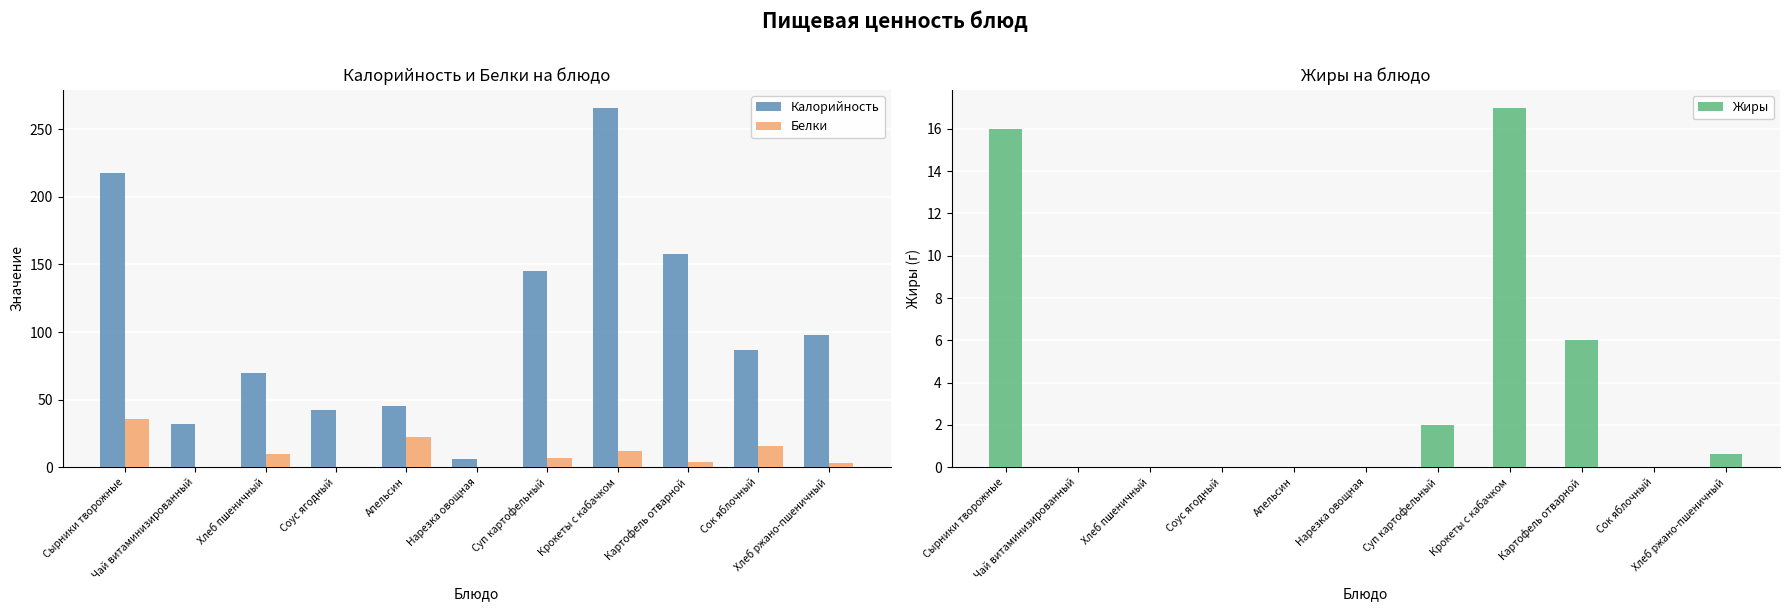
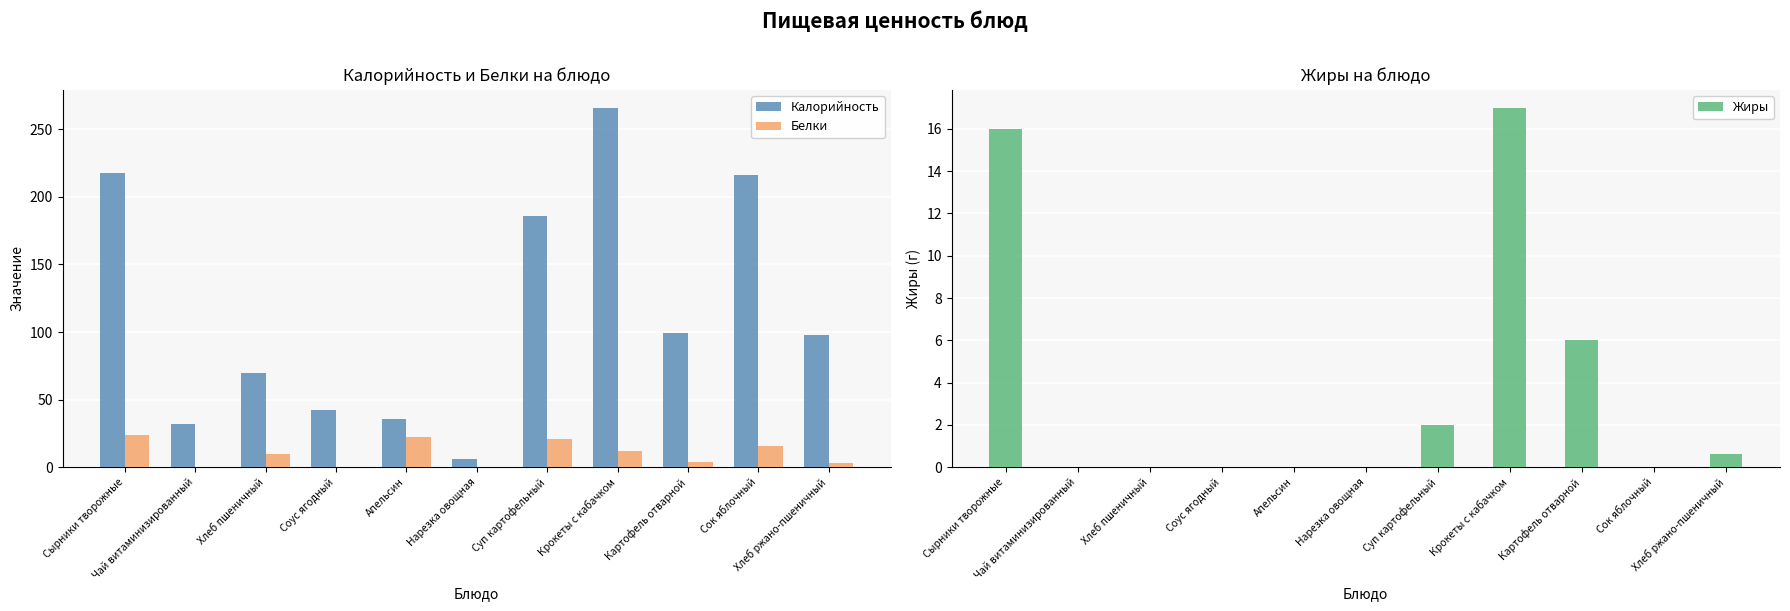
Калорийность и Белки на блюдо, Белки, Сырники творожные: 36 -> 24
Калорийность и Белки на блюдо, Калорийность, Апельсин: 45 -> 36
Калорийность и Белки на блюдо, Калорийность, Суп картофельный: 145 -> 186
Калорийность и Белки на блюдо, Белки, Суп картофельный: 7 -> 21
Калорийность и Белки на блюдо, Калорийность, Картофель отварной: 158 -> 99
Калорийность и Белки на блюдо, Калорийность, Сок яблочный: 87 -> 216
